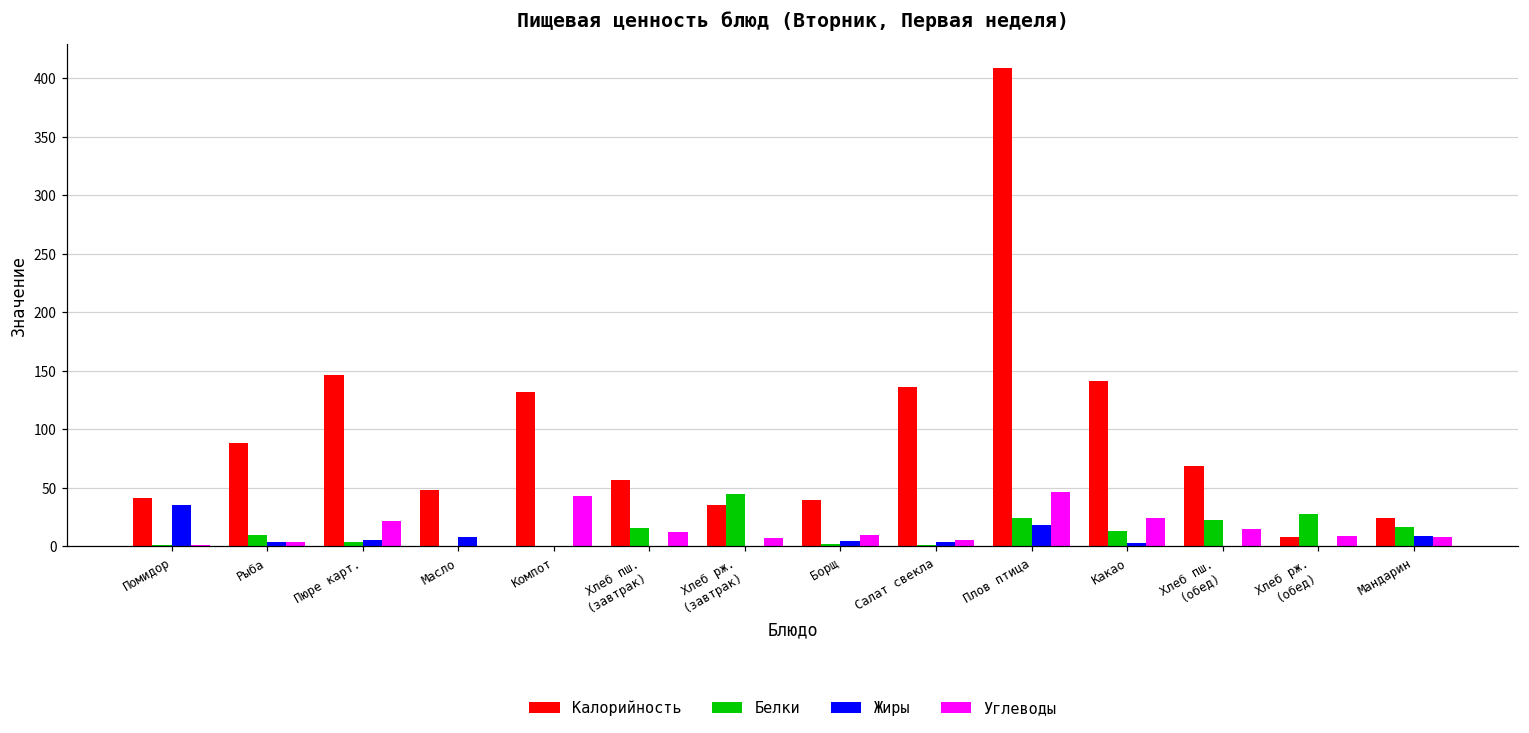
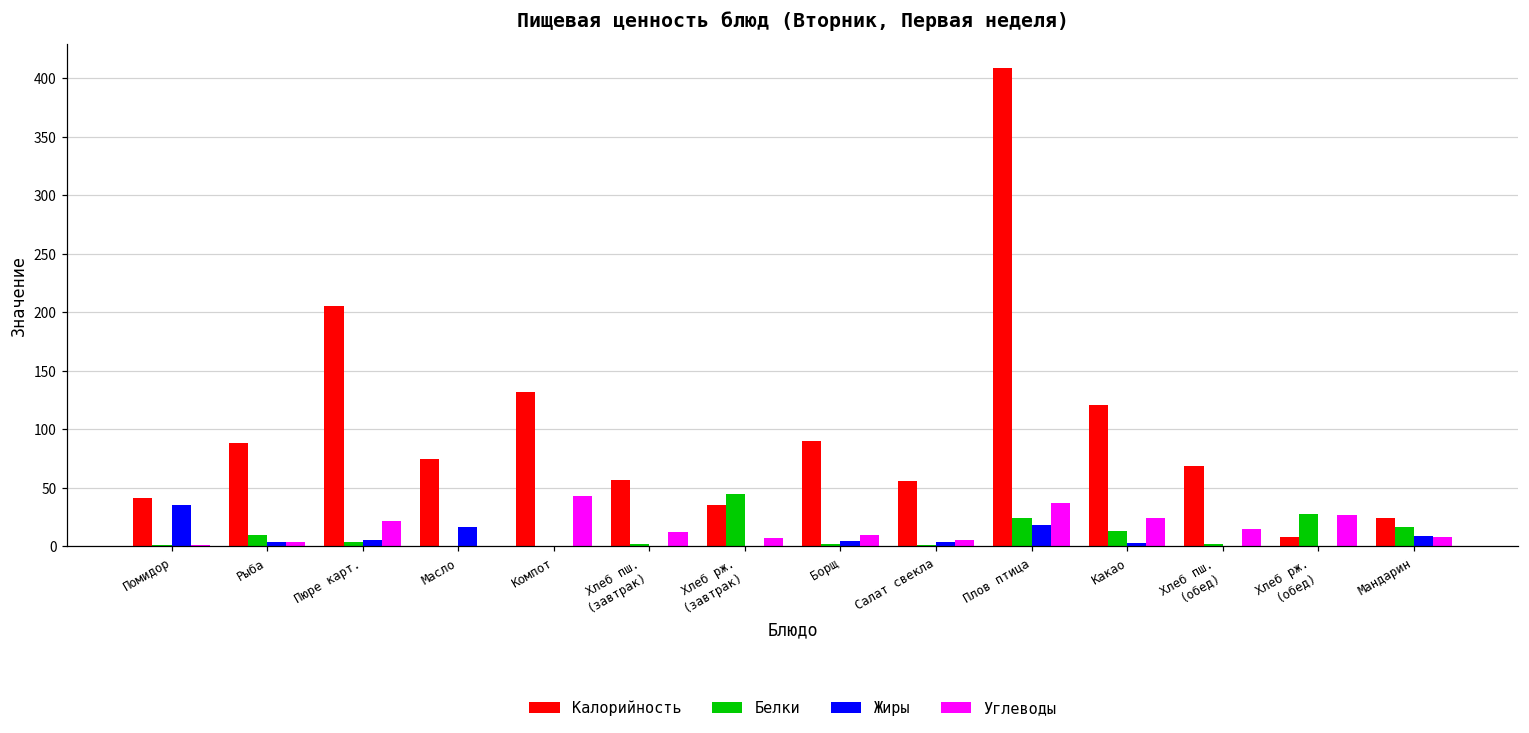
Калорийность, Пюре карт.: 146 -> 205
Калорийность, Масло: 48 -> 75
Жиры, Масло: 8 -> 16
Белки, Хлеб пш. (завтрак): 16 -> 2
Калорийность, Борщ: 39 -> 90
Калорийность, Салат свекла: 136 -> 56
Углеводы, Плов птица: 46 -> 37
Калорийность, Какао: 141 -> 121
Белки, Хлеб пш. (обед): 22 -> 2
Углеводы, Хлеб рж. (обед): 8 -> 27
